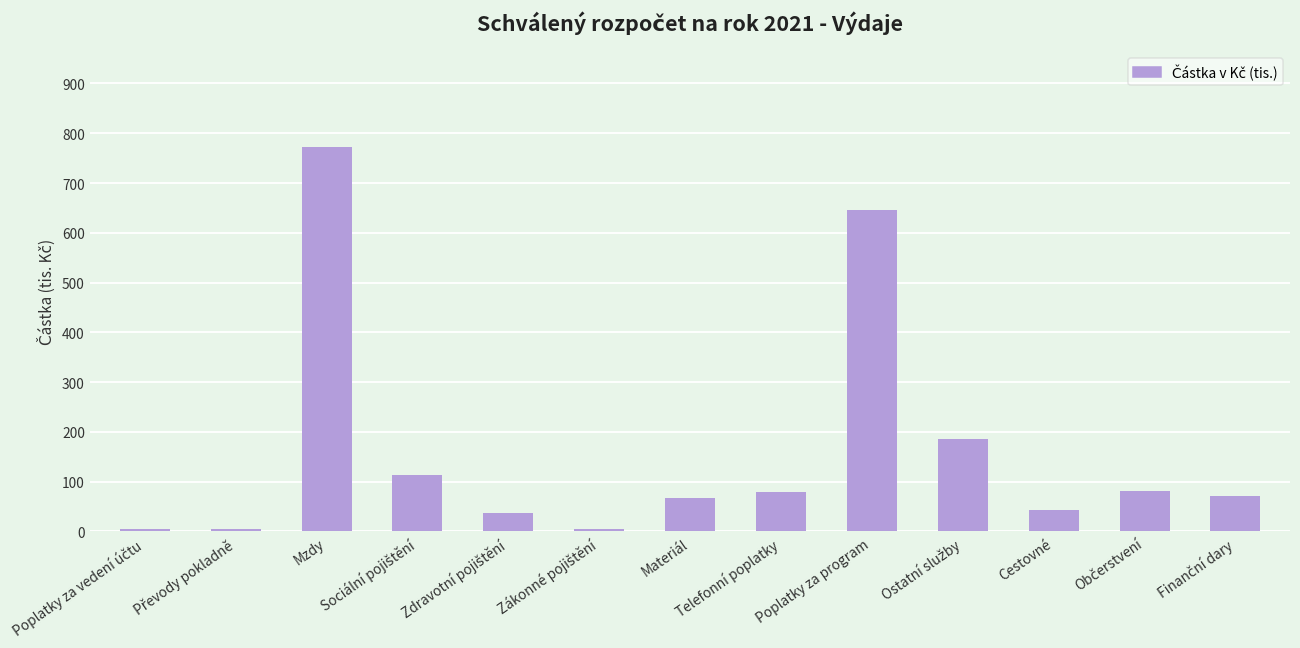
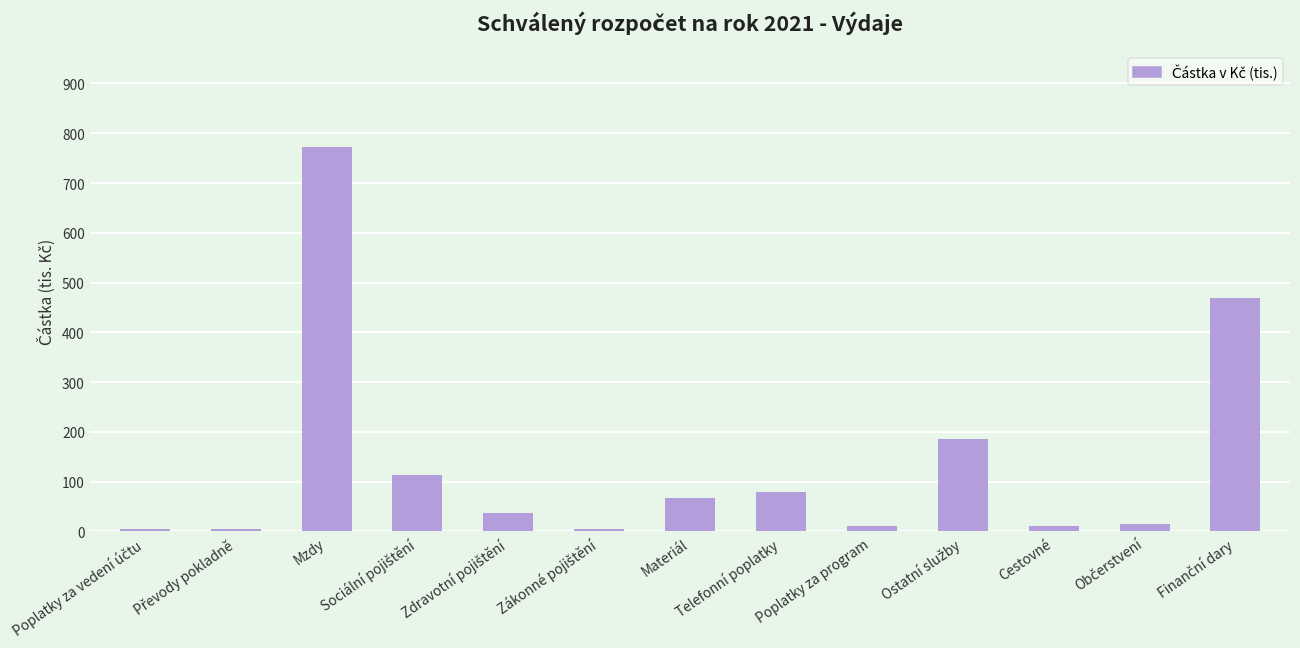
Poplatky za program: 650 -> 10
Cestovné: 40 -> 10
Občerstvení: 80 -> 20
Finanční dary: 70 -> 470
